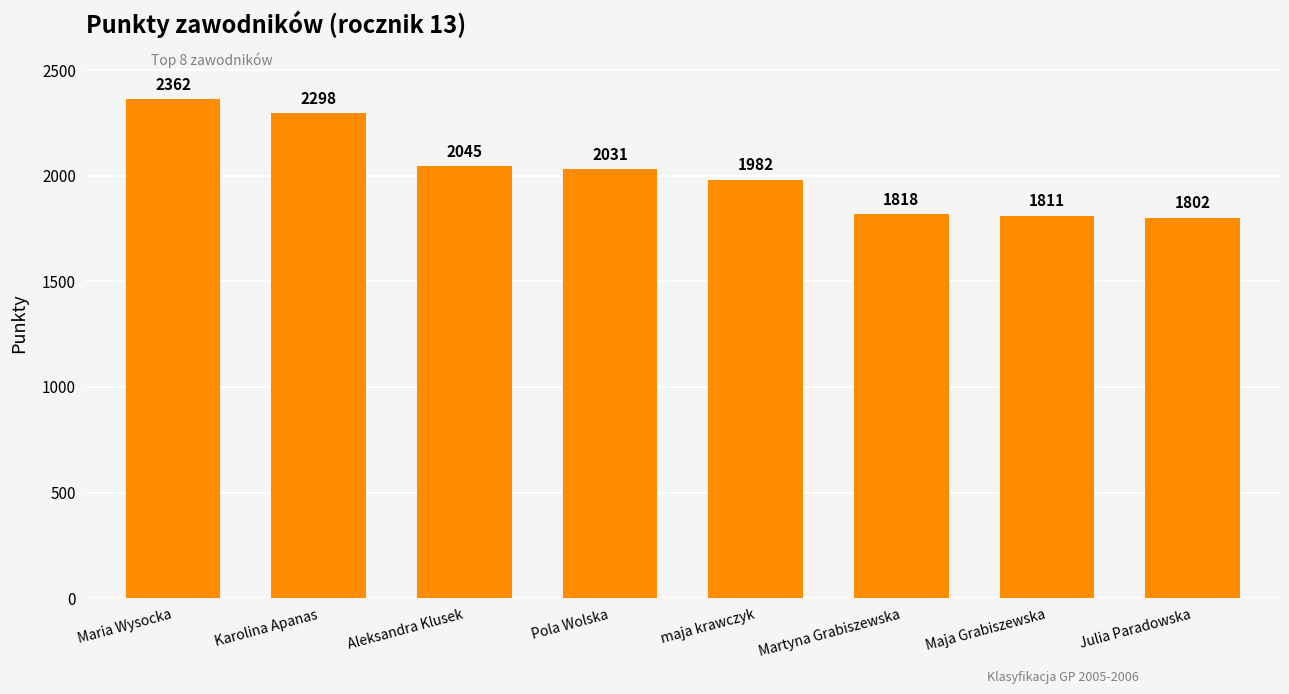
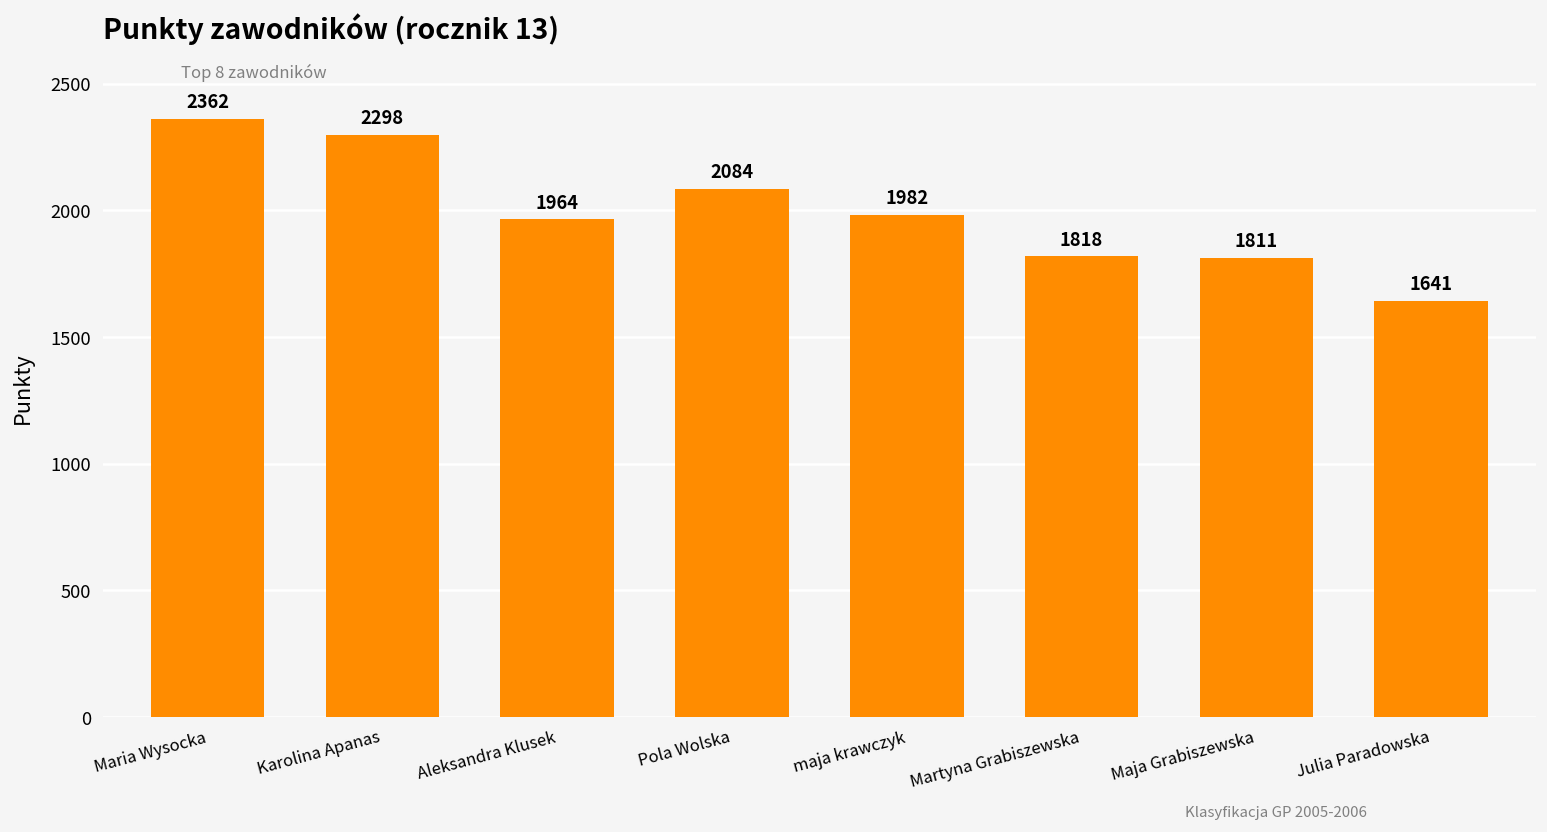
Aleksandra Klusek: 2045 -> 1964
Pola Wolska: 2031 -> 2084
Julia Paradowska: 1802 -> 1641
